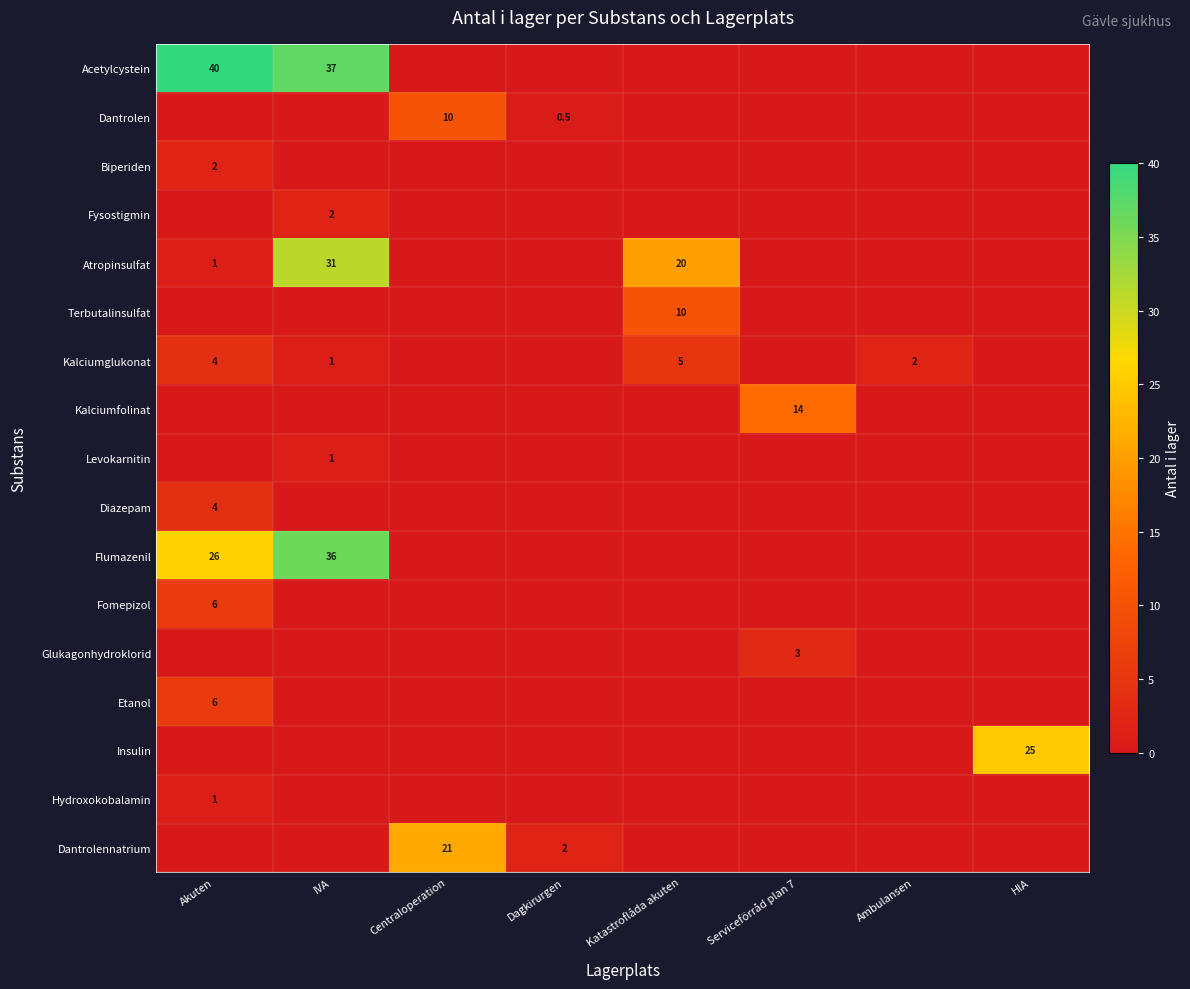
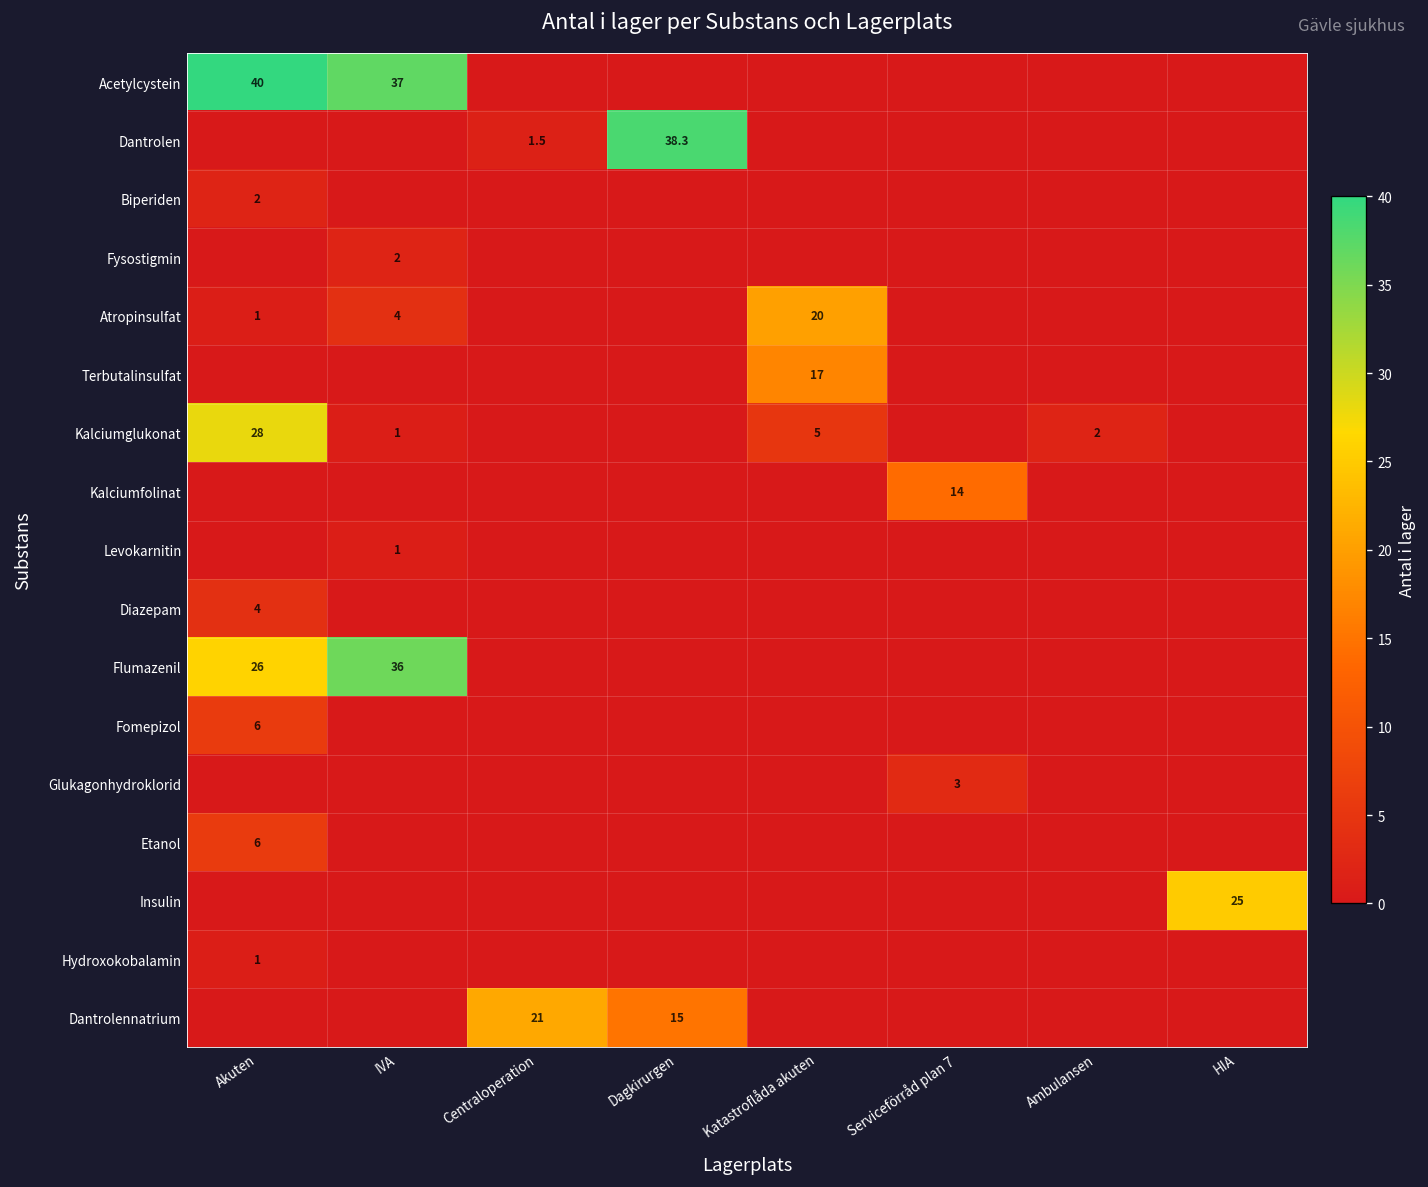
Dantrolen, Centraloperation: 10 -> 1.5
Dantrolen, Dagkirurgen: 0.5 -> 38.3
Atropinsulfat, IVA: 31 -> 4
Terbutalinsulfat, Katastroflåda akuten: 10 -> 17
Kalciumglukonat, Akuten: 4 -> 28
Dantrolennatrium, Dagkirurgen: 2 -> 15
